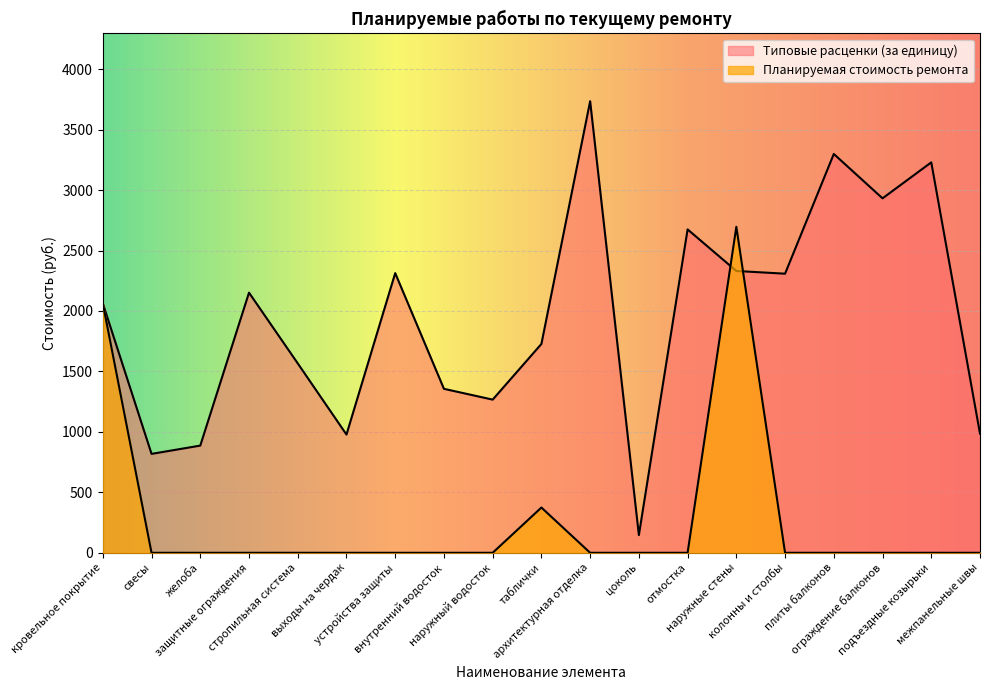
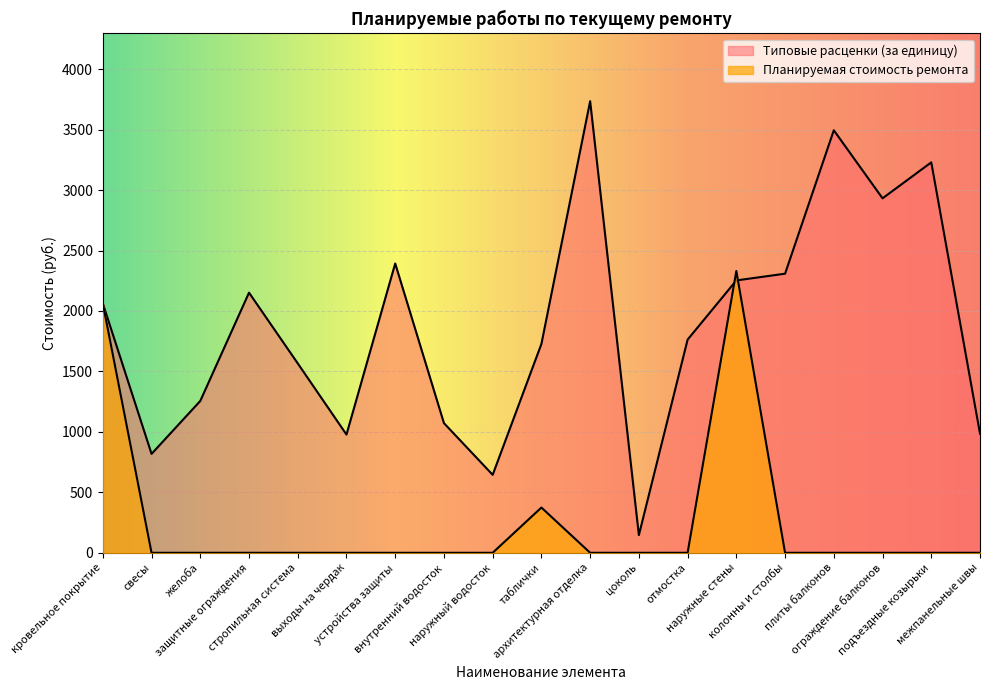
Типовые расценки (за единицу), желоба: 890 -> 1260
Типовые расценки (за единицу), устройства защиты: 2310 -> 2390
Типовые расценки (за единицу), внутренний водосток: 1360 -> 1070
Типовые расценки (за единицу), наружный водосток: 1270 -> 640
Типовые расценки (за единицу), отмостка: 2670 -> 1760
Типовые расценки (за единицу), наружные стены: 2330 -> 2250
Планируемая стоимость ремонта, наружные стены: 2700 -> 2330
Типовые расценки (за единицу), плиты балконов: 3300 -> 3490
